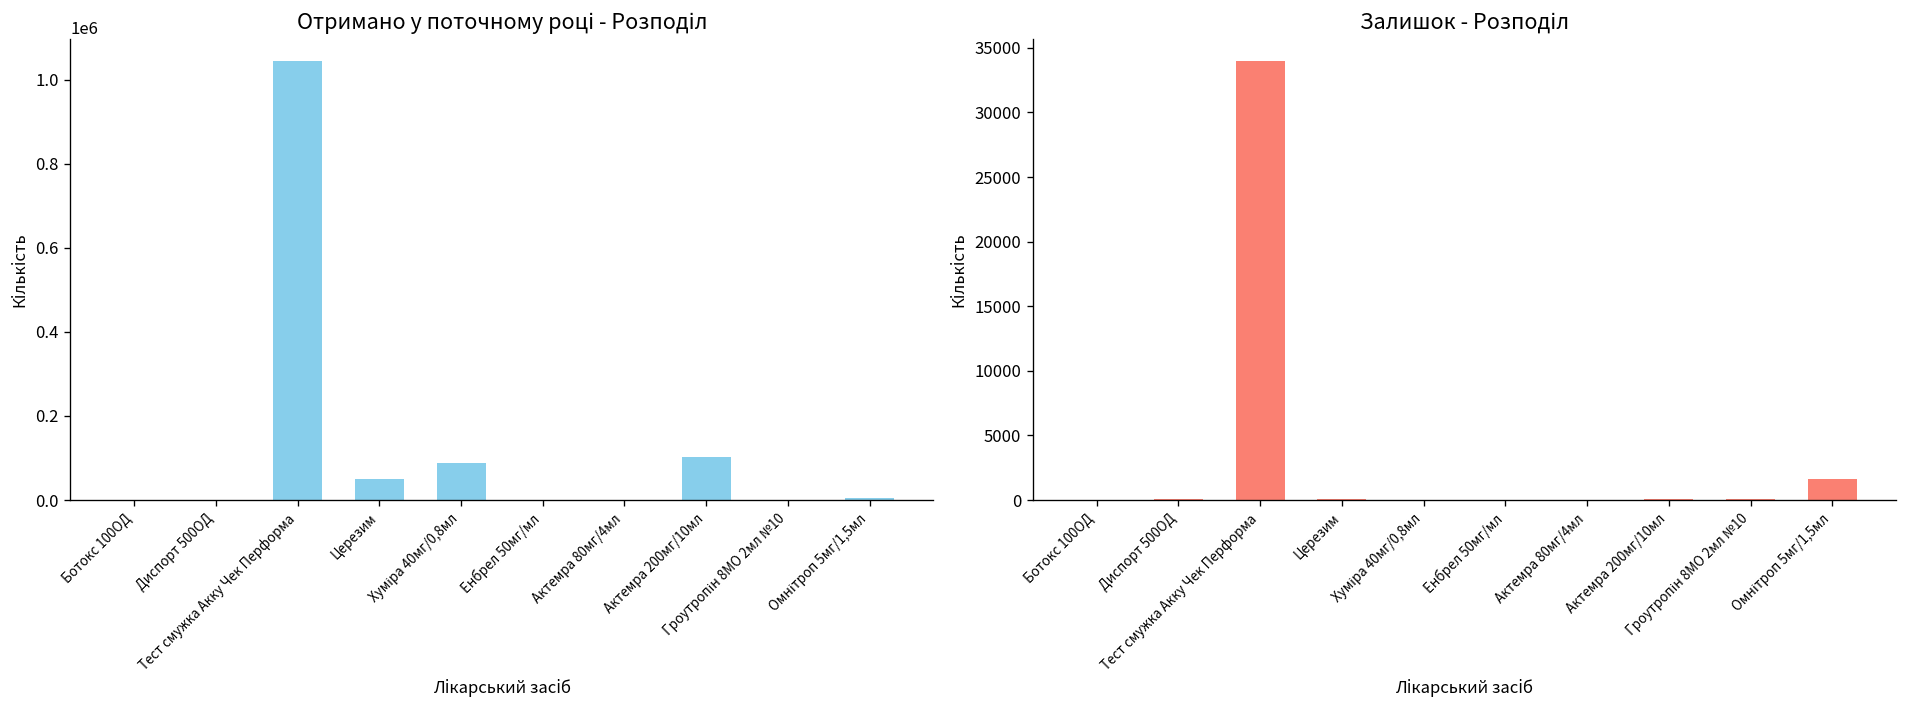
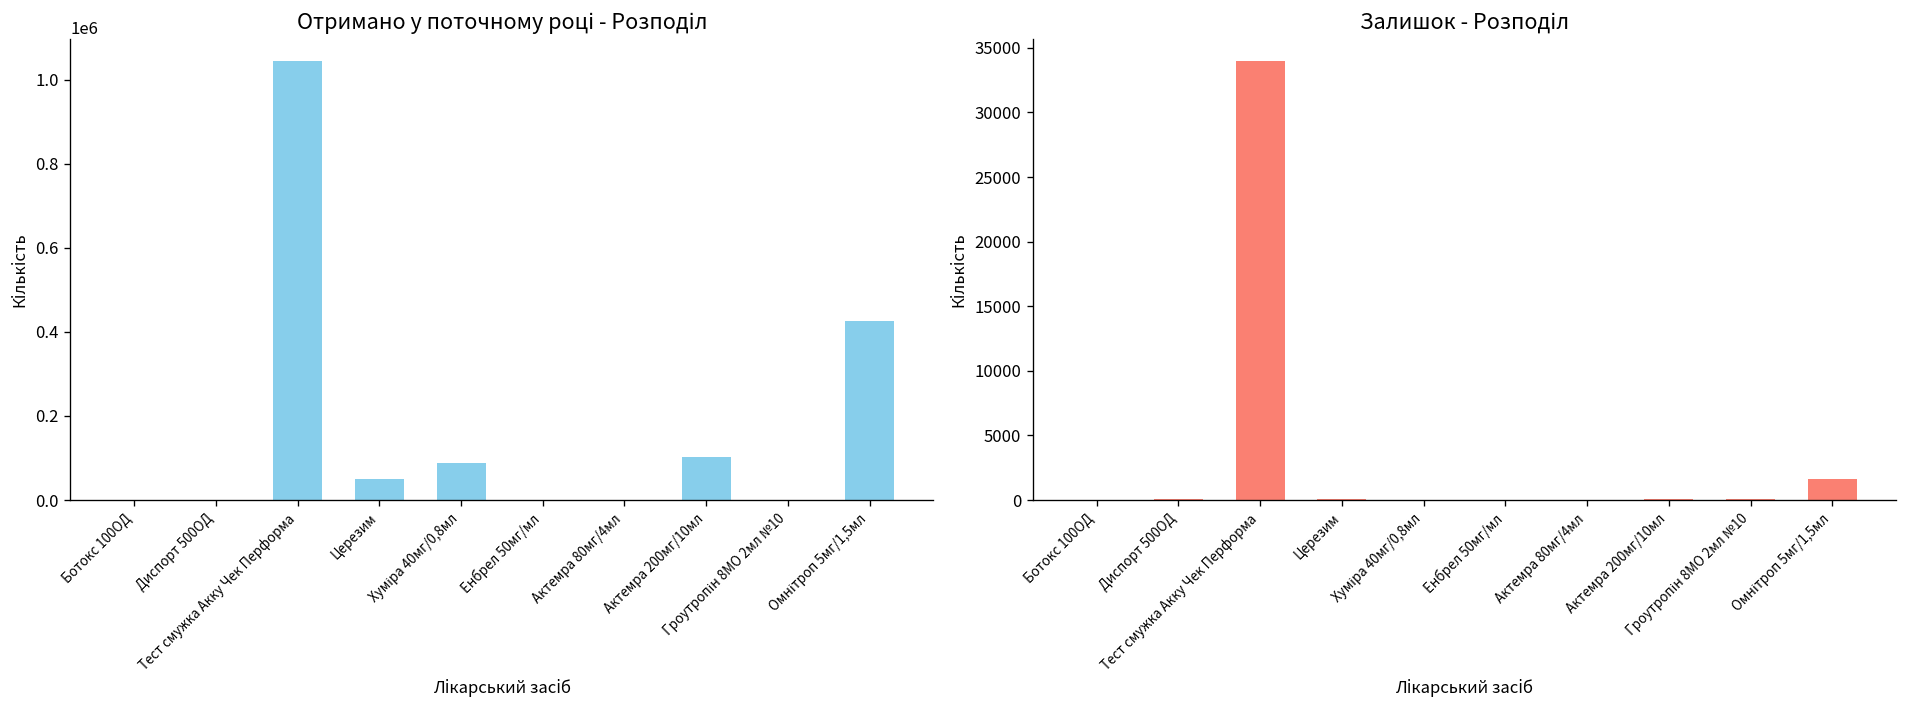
Отримано у поточному році - Розподіл, Омнітроп 5мг/1,5мл: 0 -> 430000
